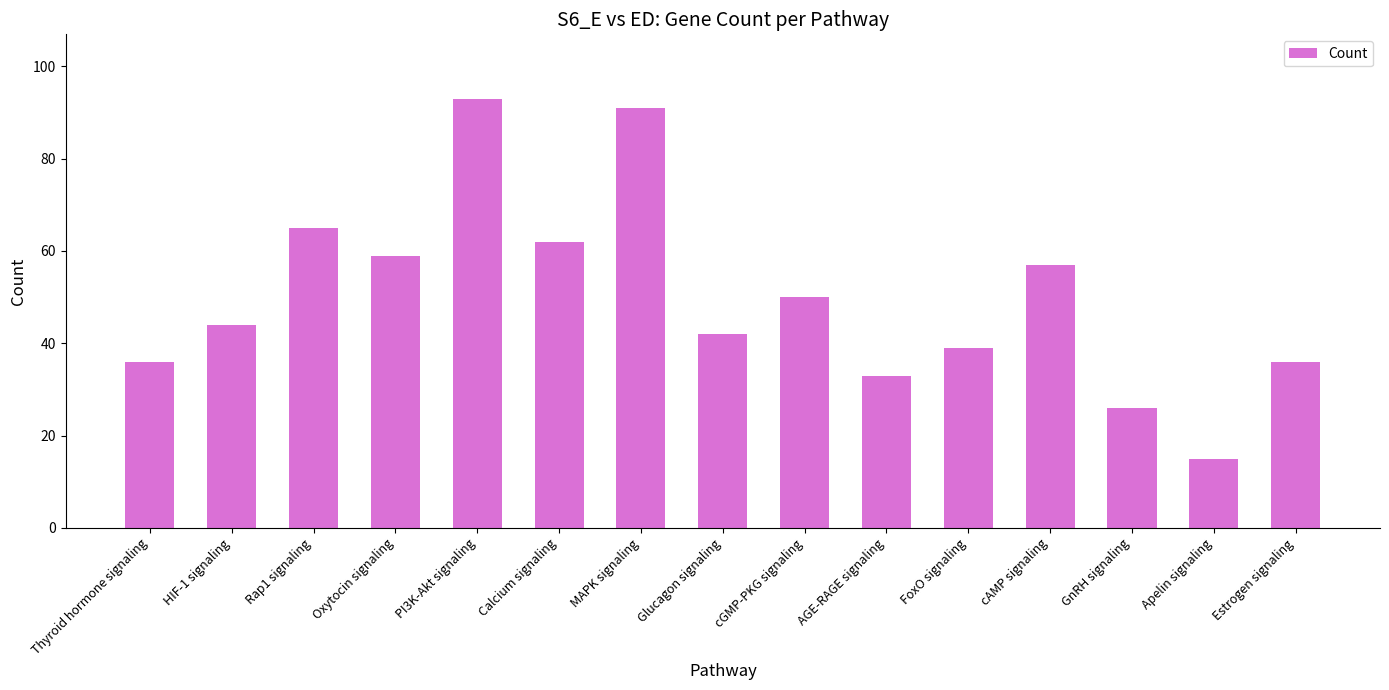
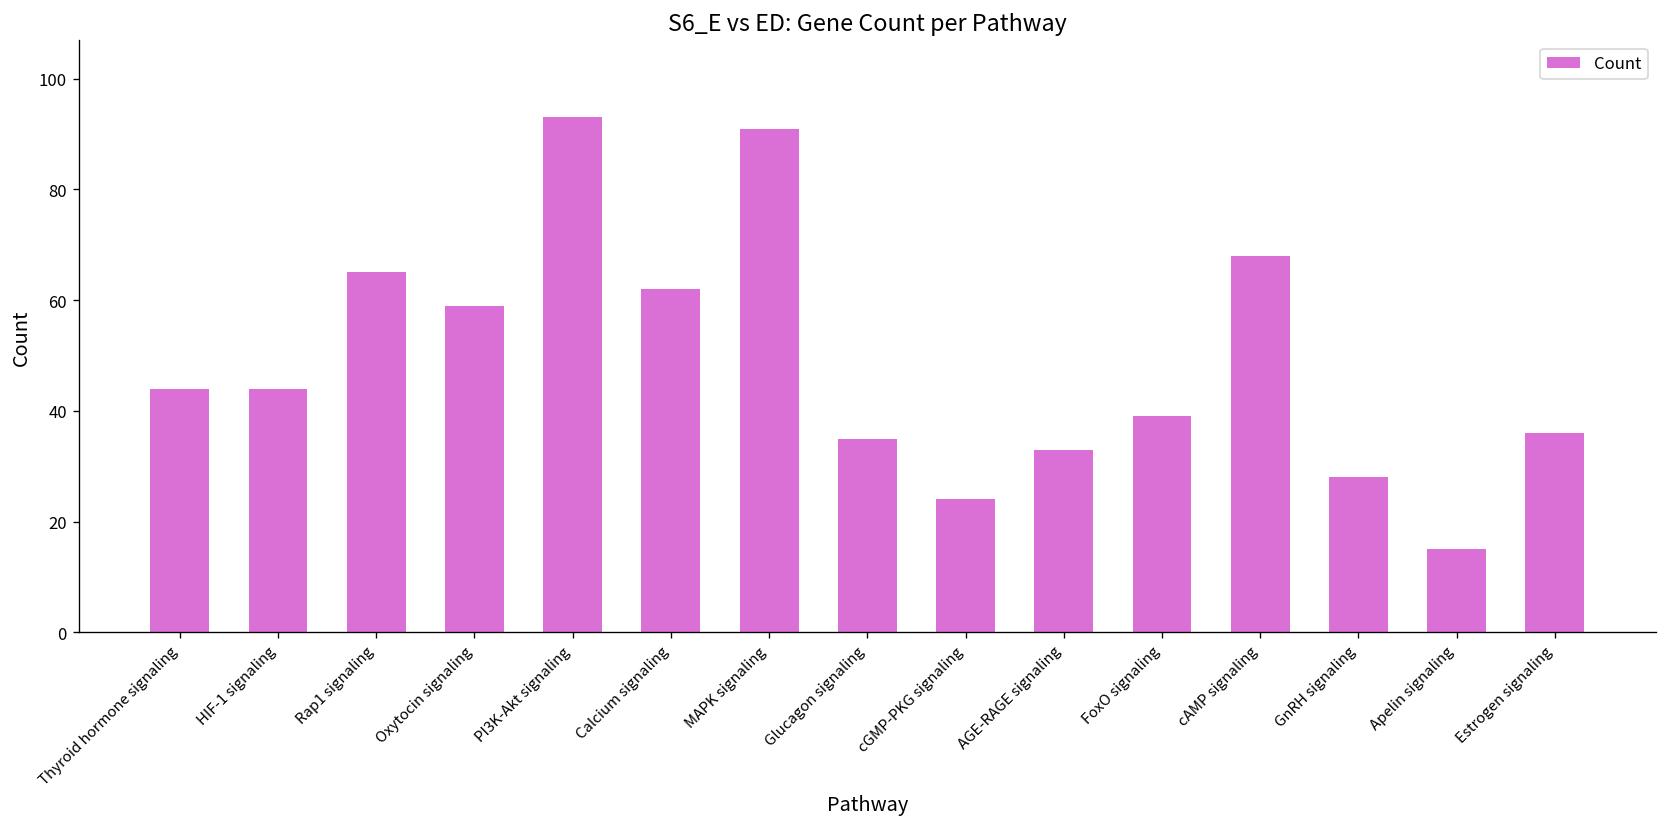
Thyroid hormone signaling: 36 -> 44
Glucagon signaling: 42 -> 35
cGMP-PKG signaling: 50 -> 24
cAMP signaling: 57 -> 68
GnRH signaling: 26 -> 28
